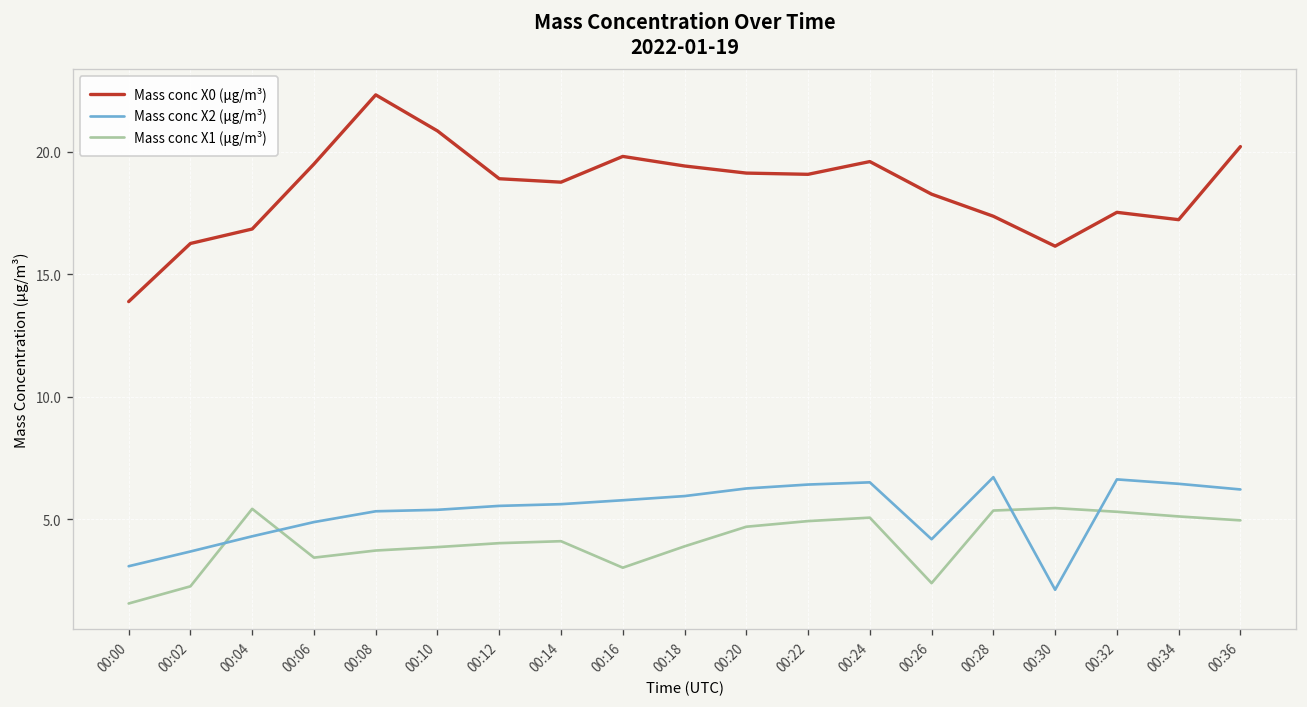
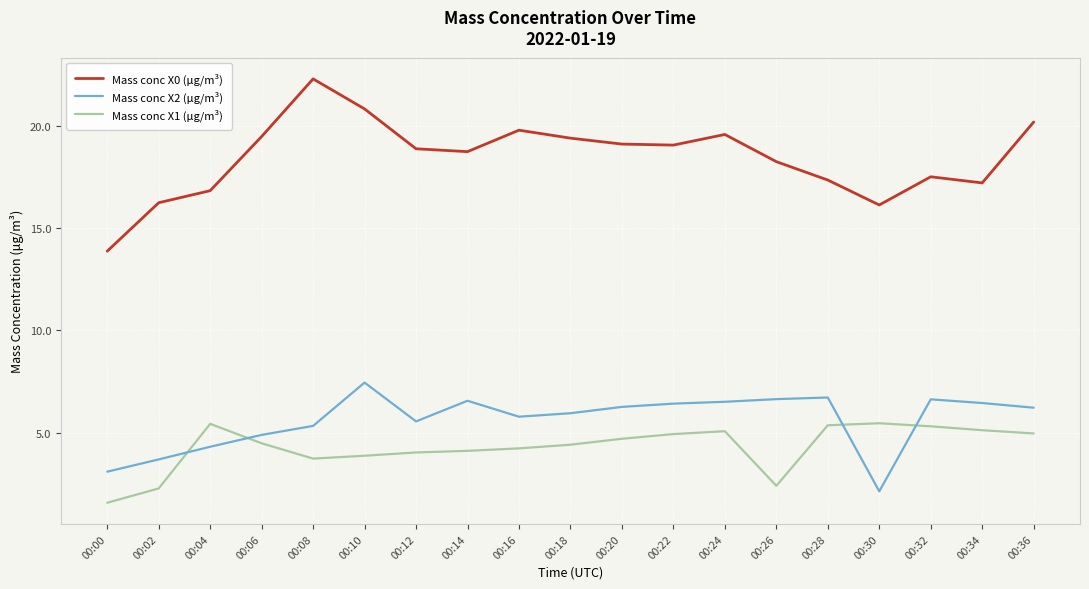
Mass conc X1 (μg/m³), 00:06: 3.4 -> 4.5
Mass conc X2 (μg/m³), 00:10: 5.4 -> 7.5
Mass conc X2 (μg/m³), 00:14: 5.6 -> 6.6
Mass conc X1 (μg/m³), 00:16: 3.0 -> 4.2
Mass conc X1 (μg/m³), 00:18: 3.9 -> 4.4
Mass conc X2 (μg/m³), 00:26: 4.2 -> 6.6
